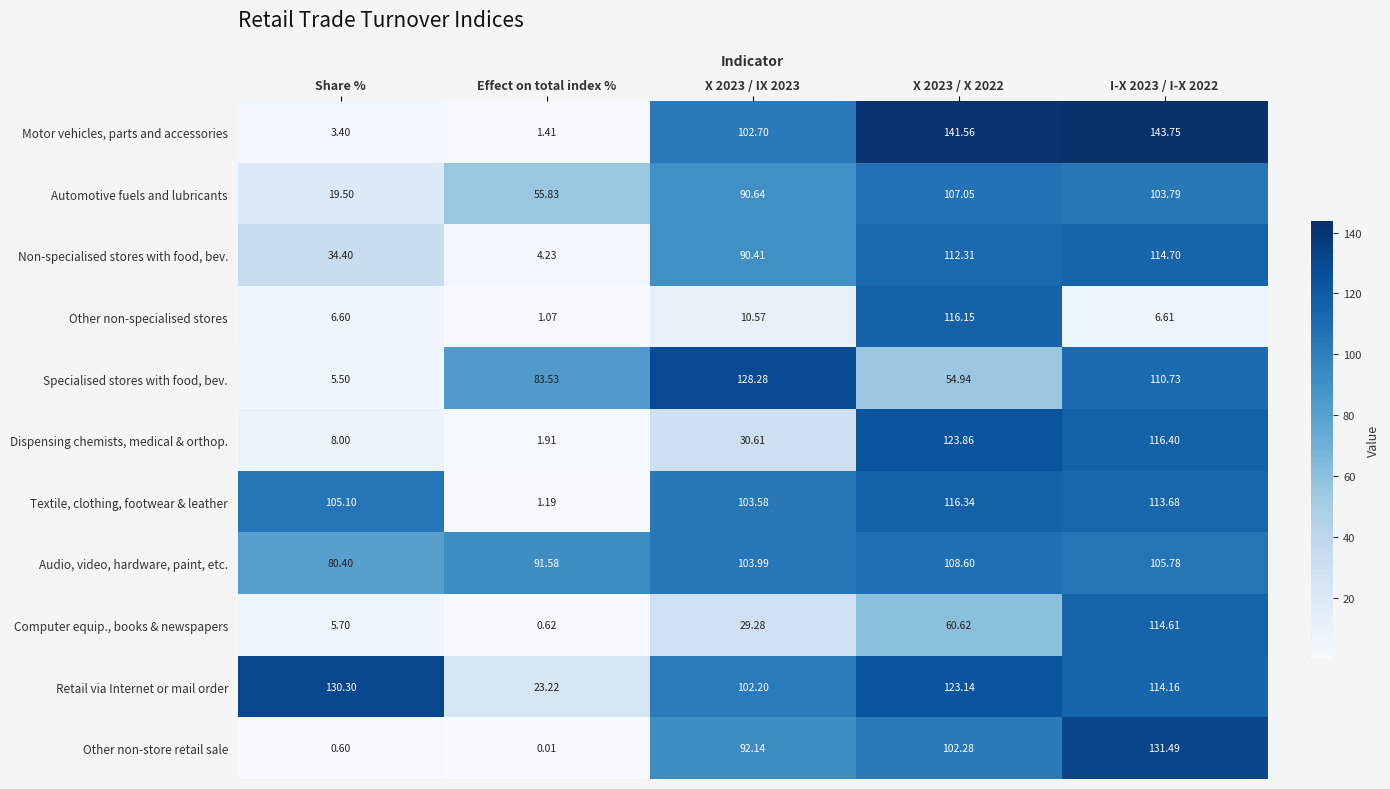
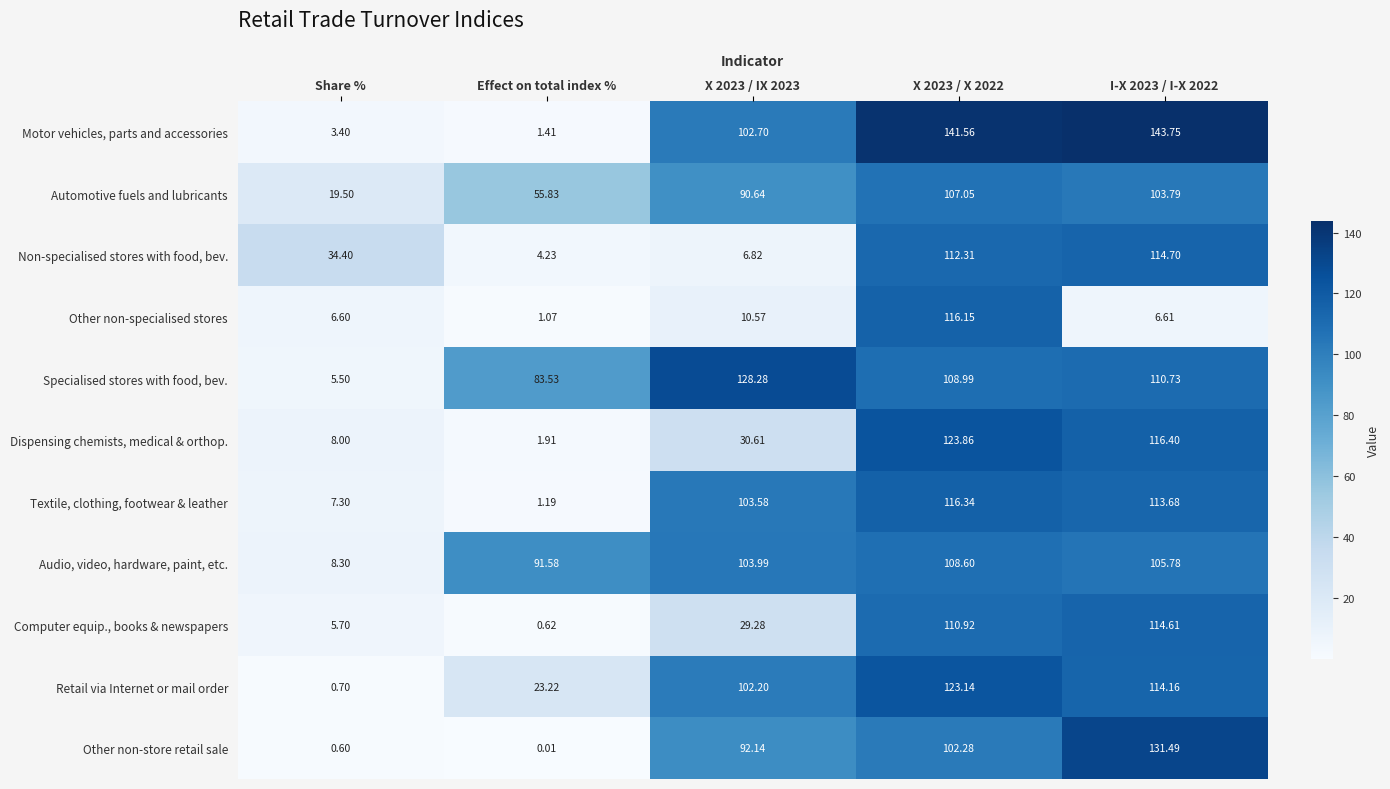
Non-specialised stores with food, bev., X 2023 / IX 2023: 90.41 -> 6.82
Specialised stores with food, bev., X 2023 / X 2022: 54.94 -> 108.99
Textile, clothing, footwear & leather, Share %: 105.10 -> 7.30
Audio, video, hardware, paint, etc., Share %: 80.40 -> 8.30
Computer equip., books & newspapers, X 2023 / X 2022: 60.62 -> 110.92
Retail via Internet or mail order, Share %: 130.30 -> 0.70
